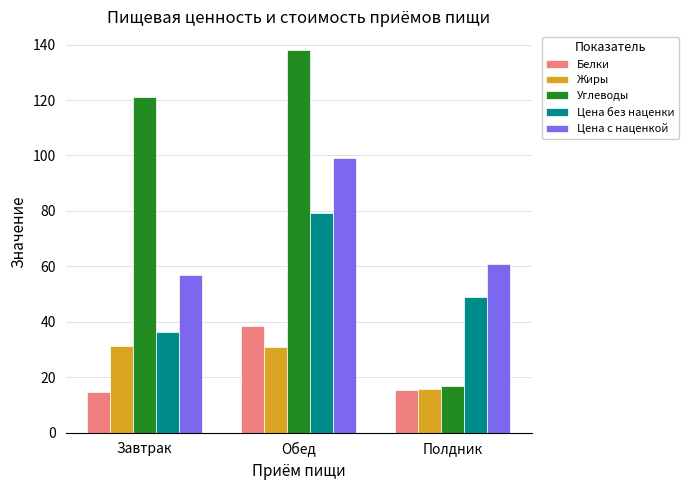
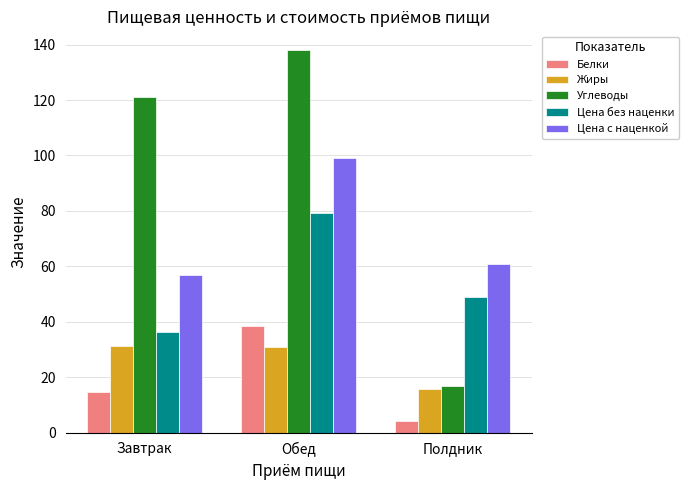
Белки, Полдник: 15 -> 4
